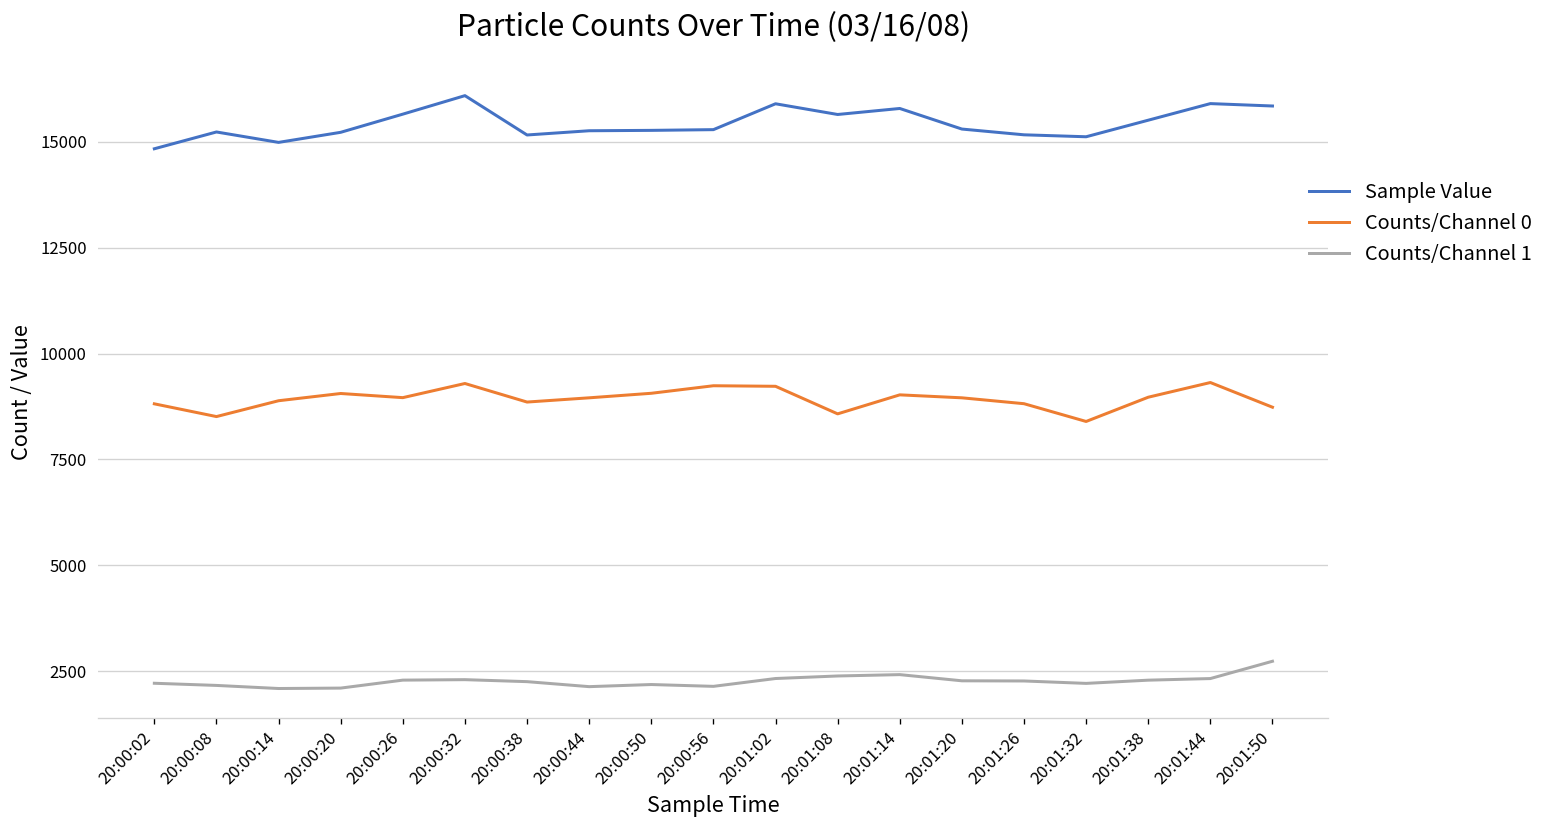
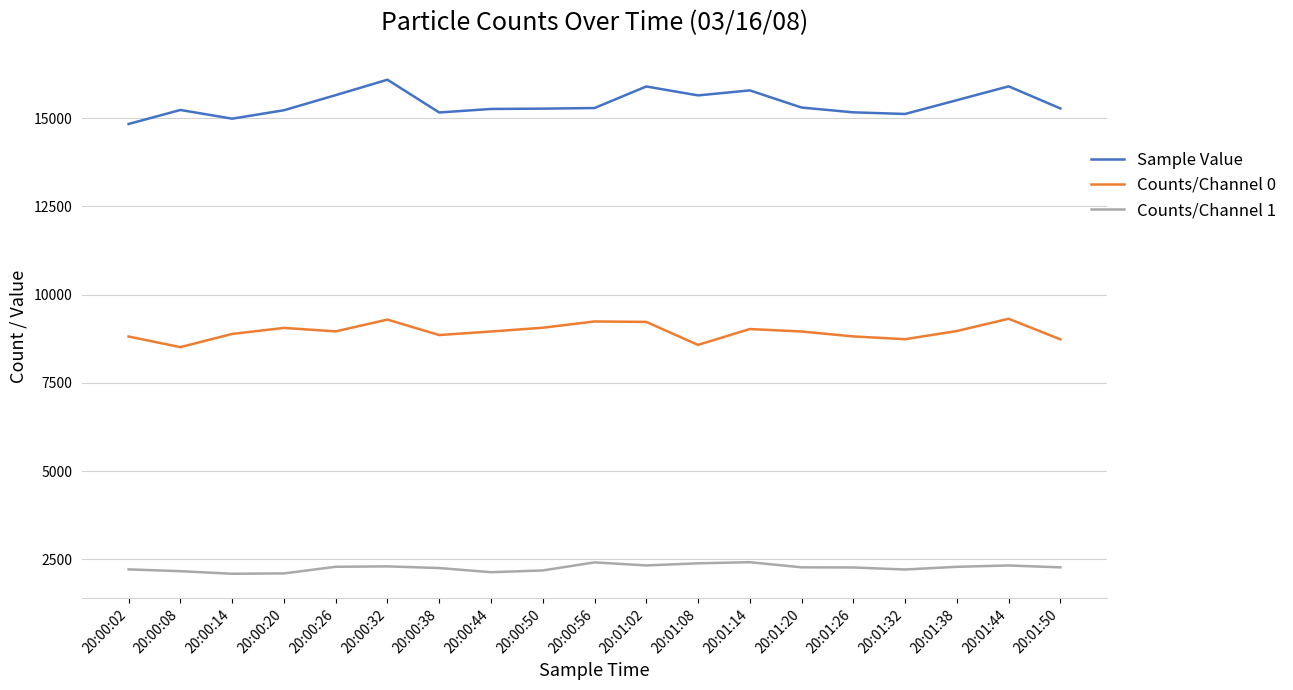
Counts/Channel 1, 20:00:56: 2100 -> 2400
Counts/Channel 0, 20:01:32: 8400 -> 8700
Sample Value, 20:01:50: 15800 -> 15300
Counts/Channel 1, 20:01:50: 2700 -> 2300
